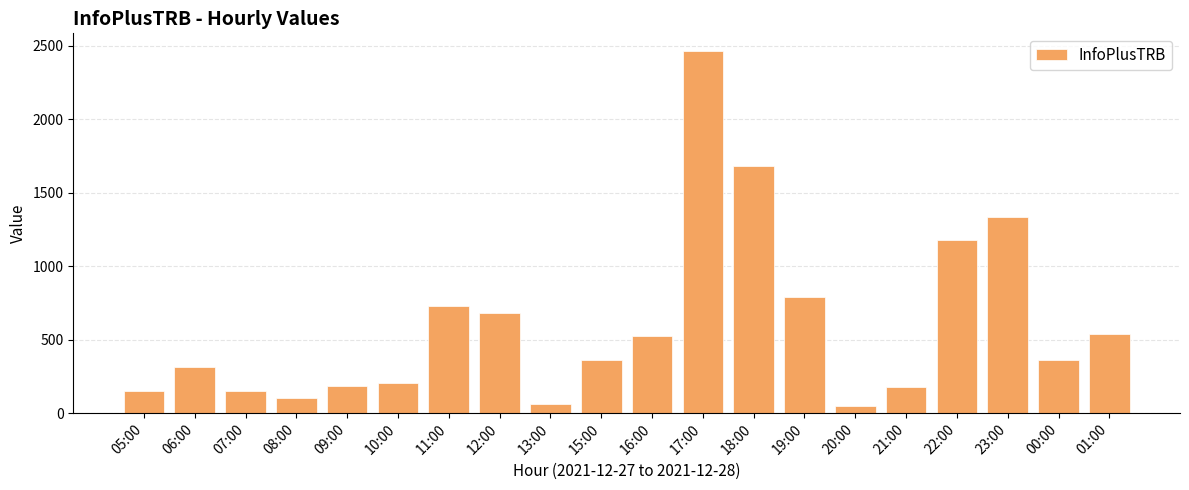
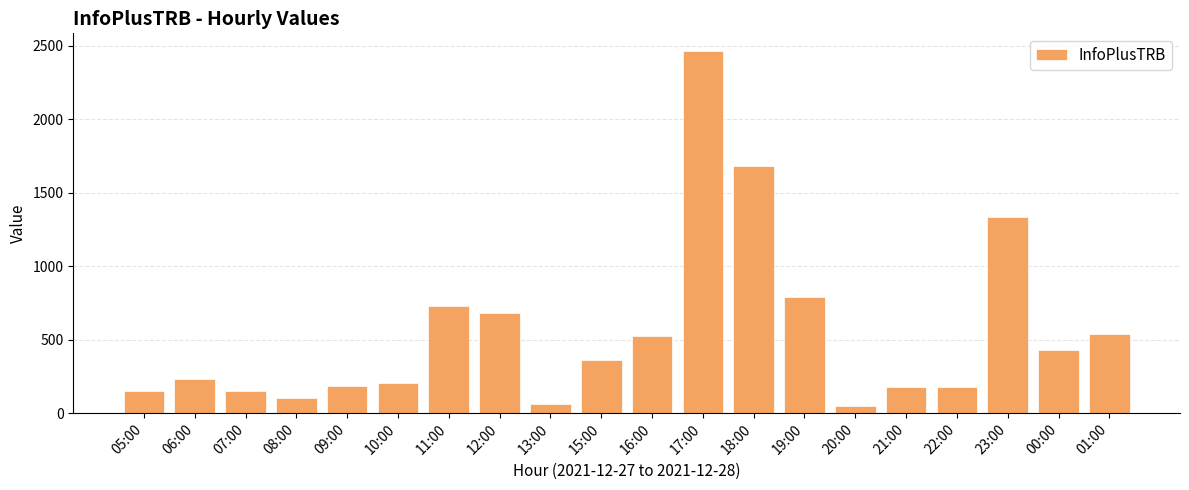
06:00: 310 -> 230
22:00: 1180 -> 180
00:00: 360 -> 430
